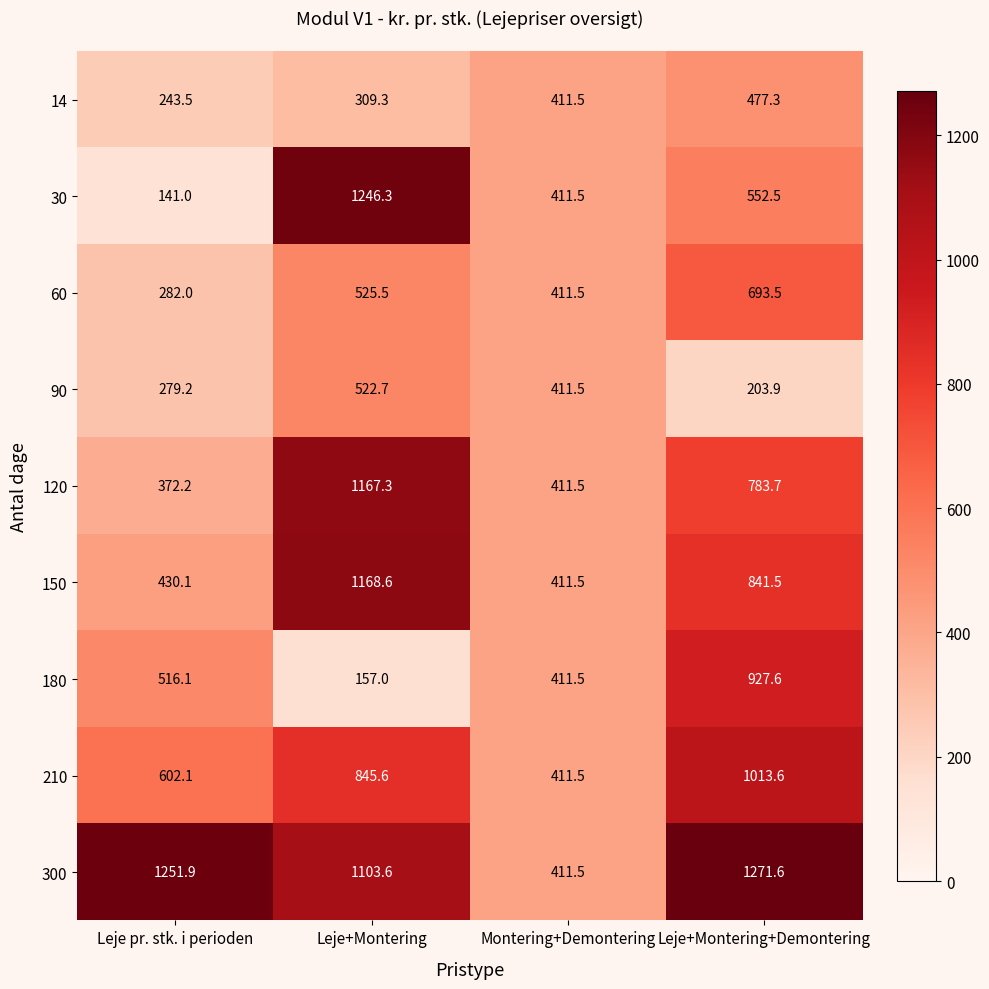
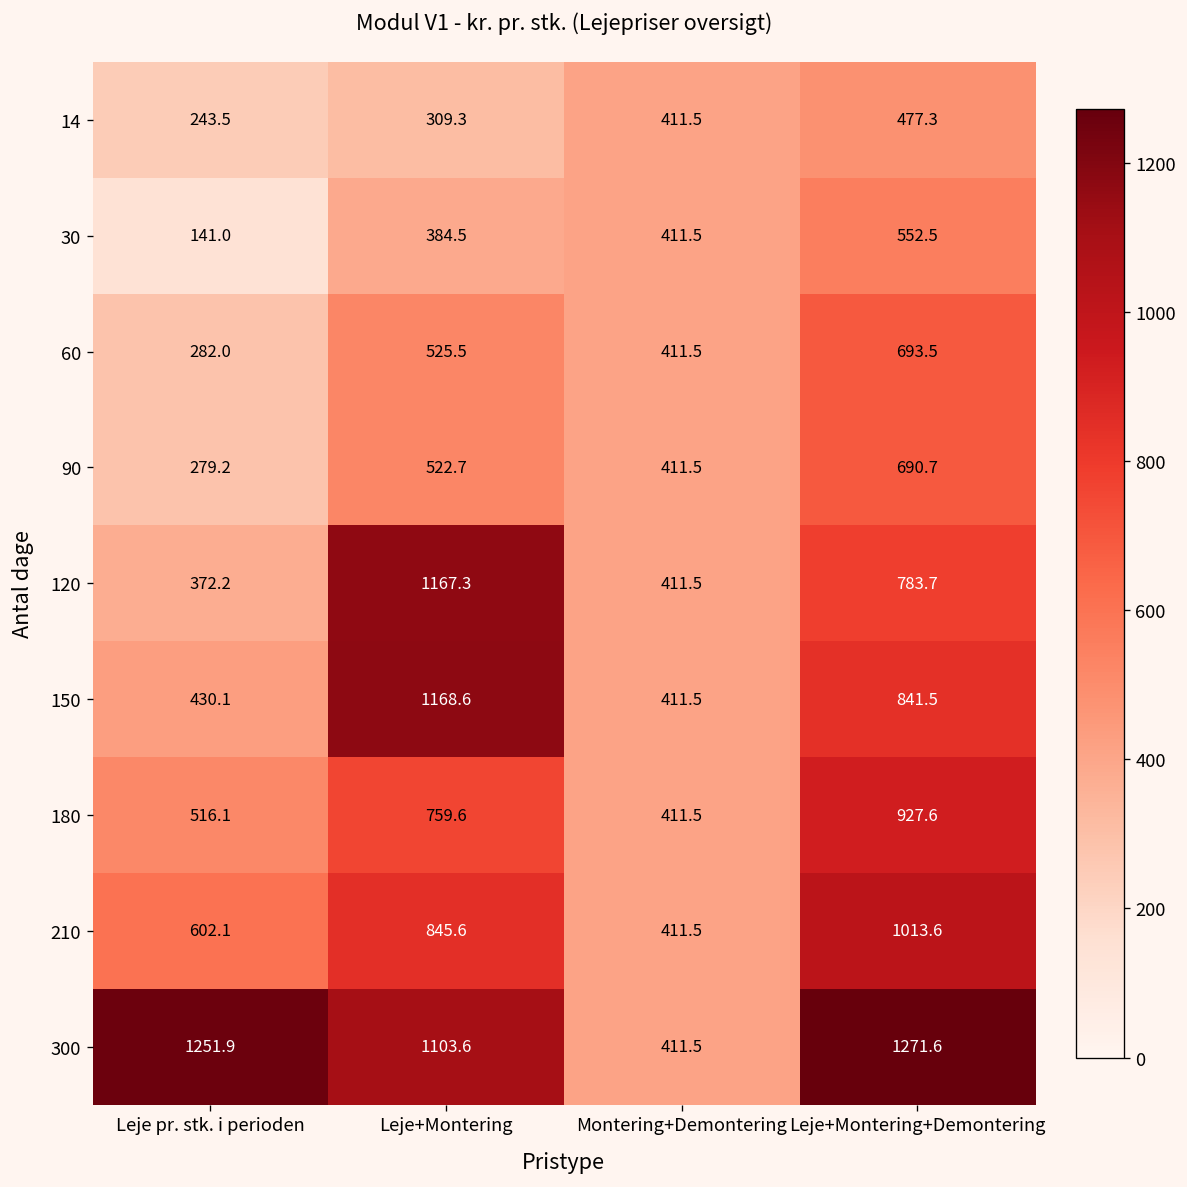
30, Leje+Montering: 1246.3 -> 384.5
90, Leje+Montering+Demontering: 203.9 -> 690.7
180, Leje+Montering: 157.0 -> 759.6
